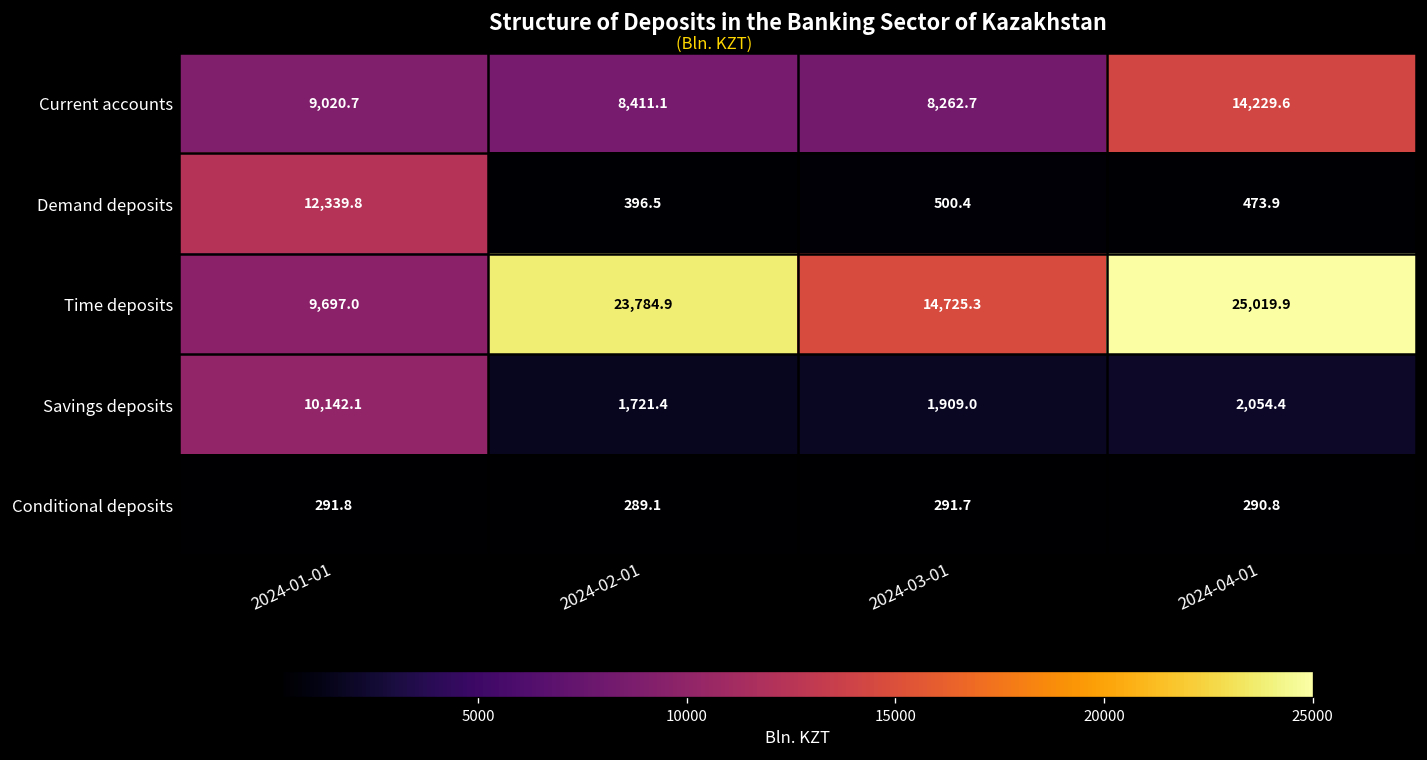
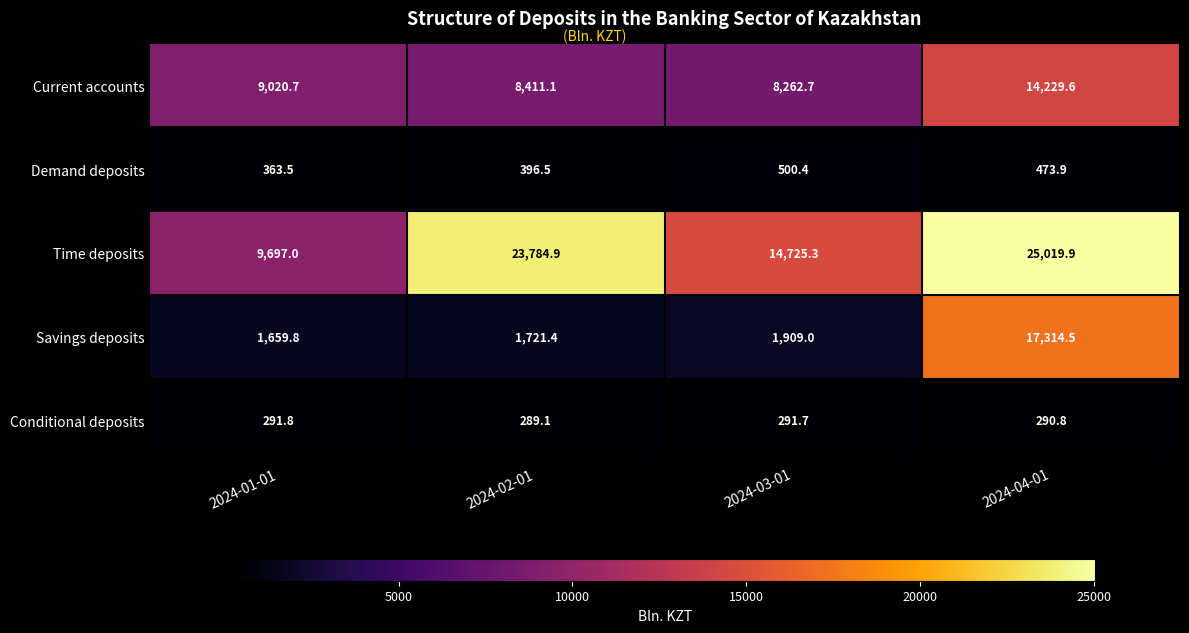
Demand deposits, 2024-01-01: 12,339.8 -> 363.5
Savings deposits, 2024-01-01: 10,142.1 -> 1,659.8
Savings deposits, 2024-04-01: 2,054.4 -> 17,314.5
